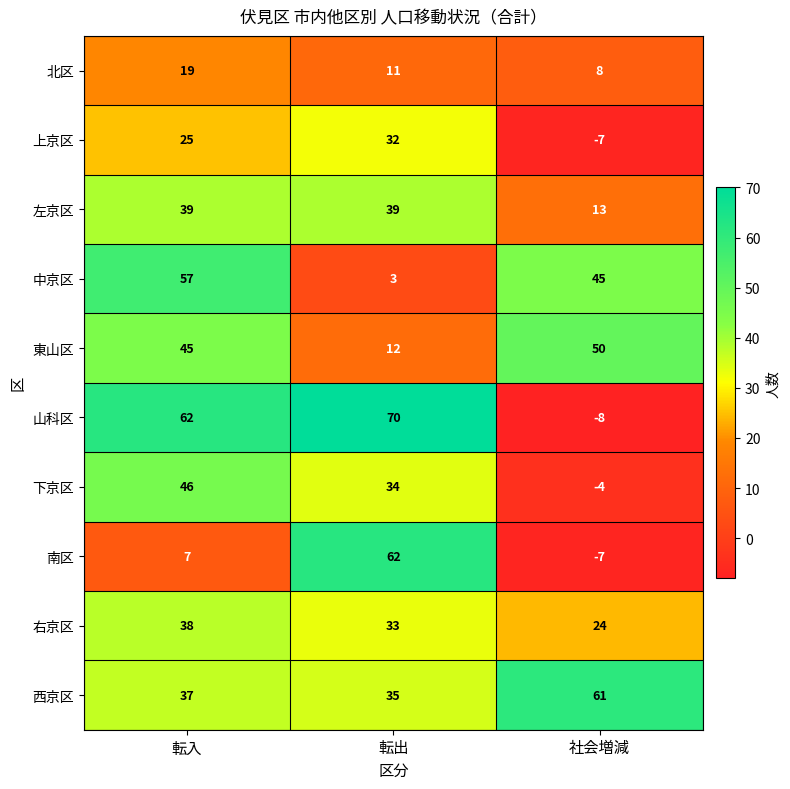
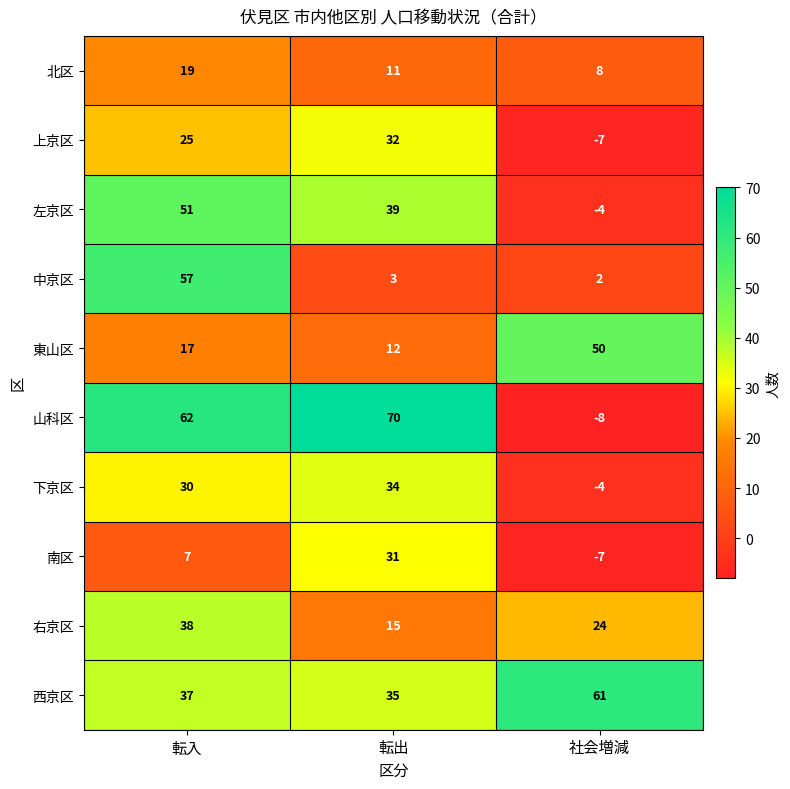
左京区, 転入: 39 -> 51
左京区, 社会増減: 13 -> -4
中京区, 社会増減: 45 -> 2
東山区, 転入: 45 -> 17
下京区, 転入: 46 -> 30
南区, 転出: 62 -> 31
右京区, 転出: 33 -> 15
